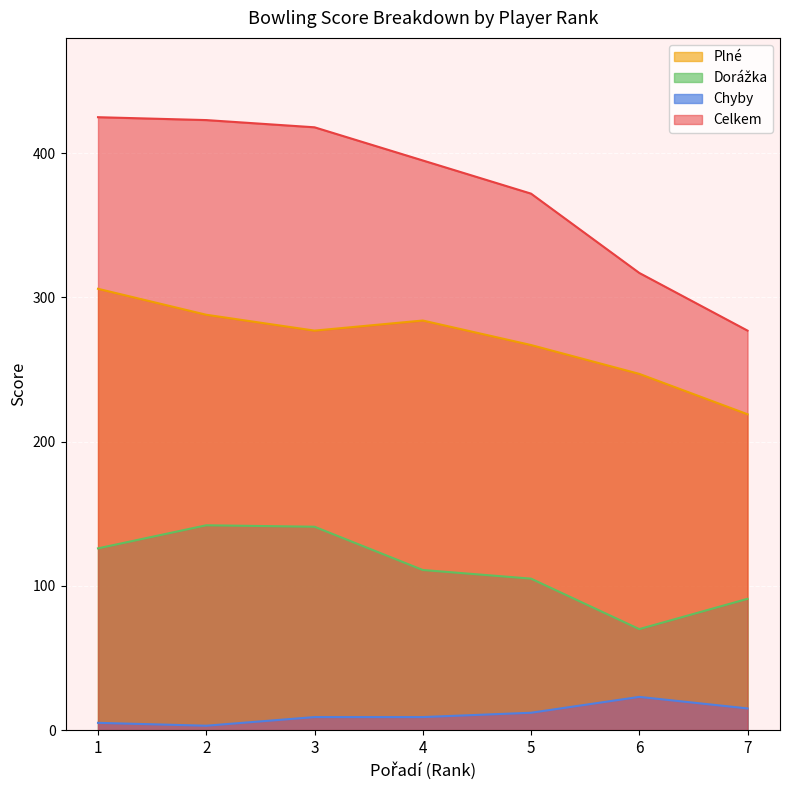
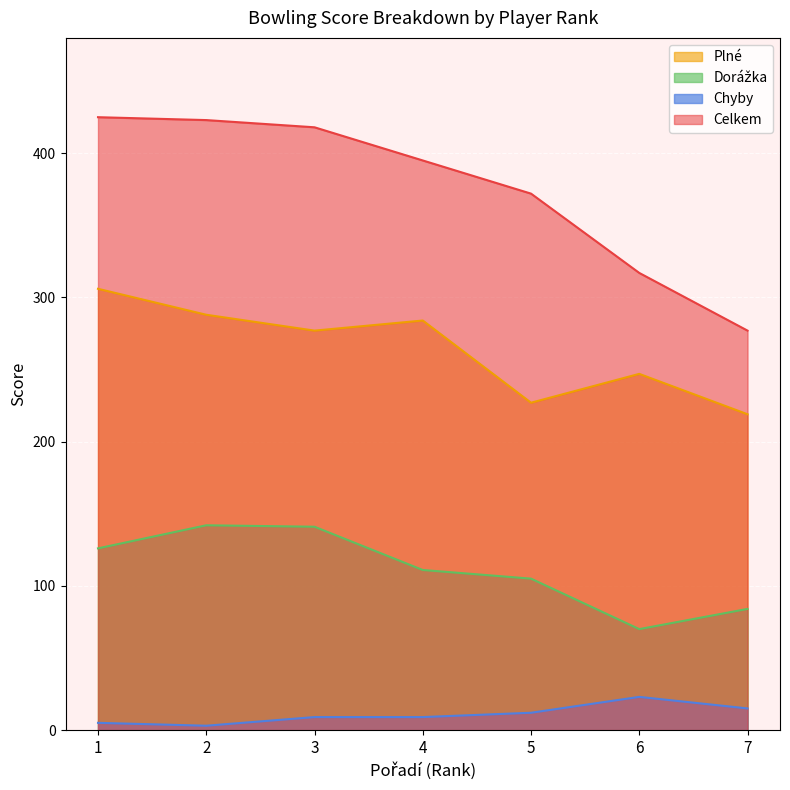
Plné, 5: 267 -> 227
Dorážka, 7: 91 -> 84
